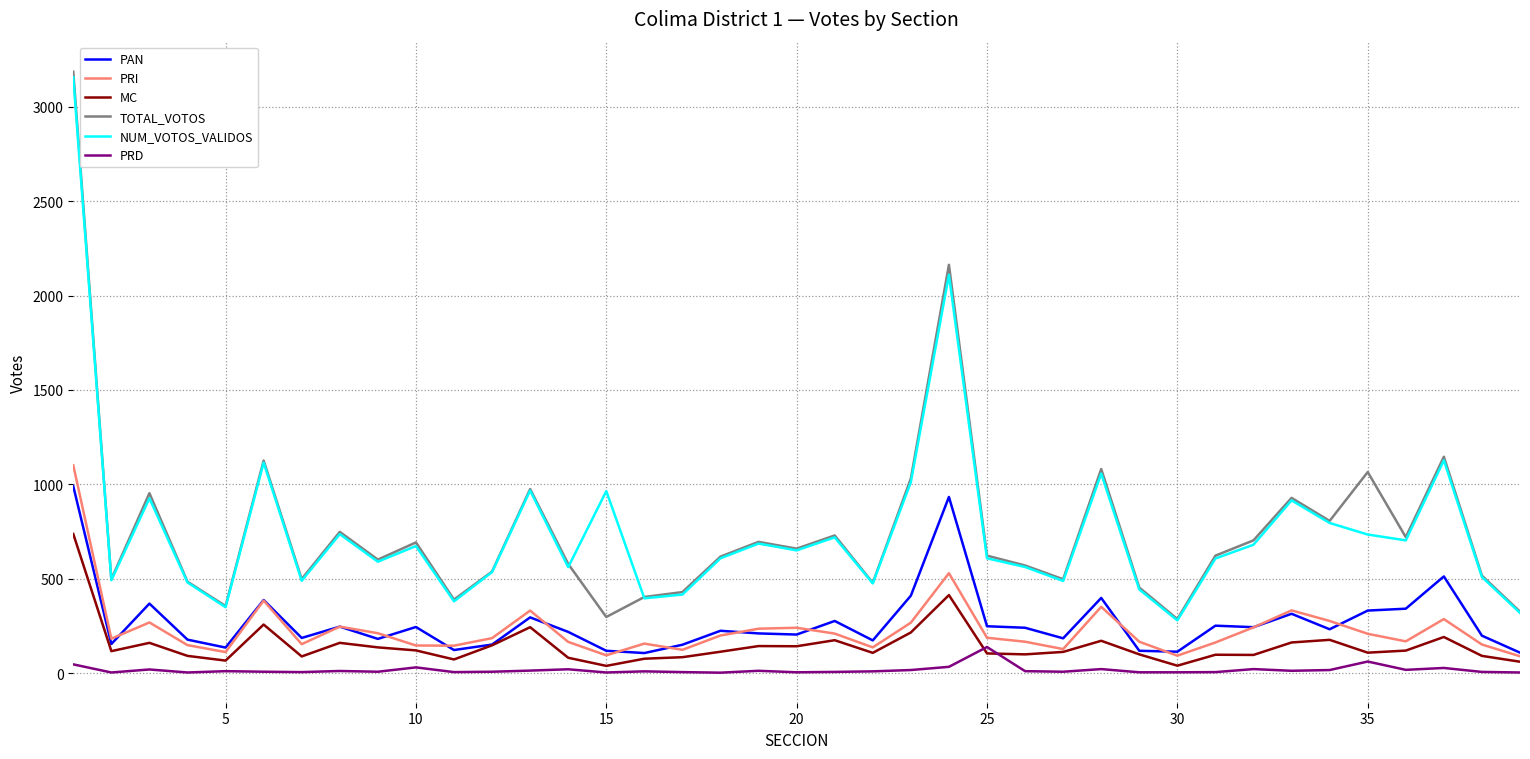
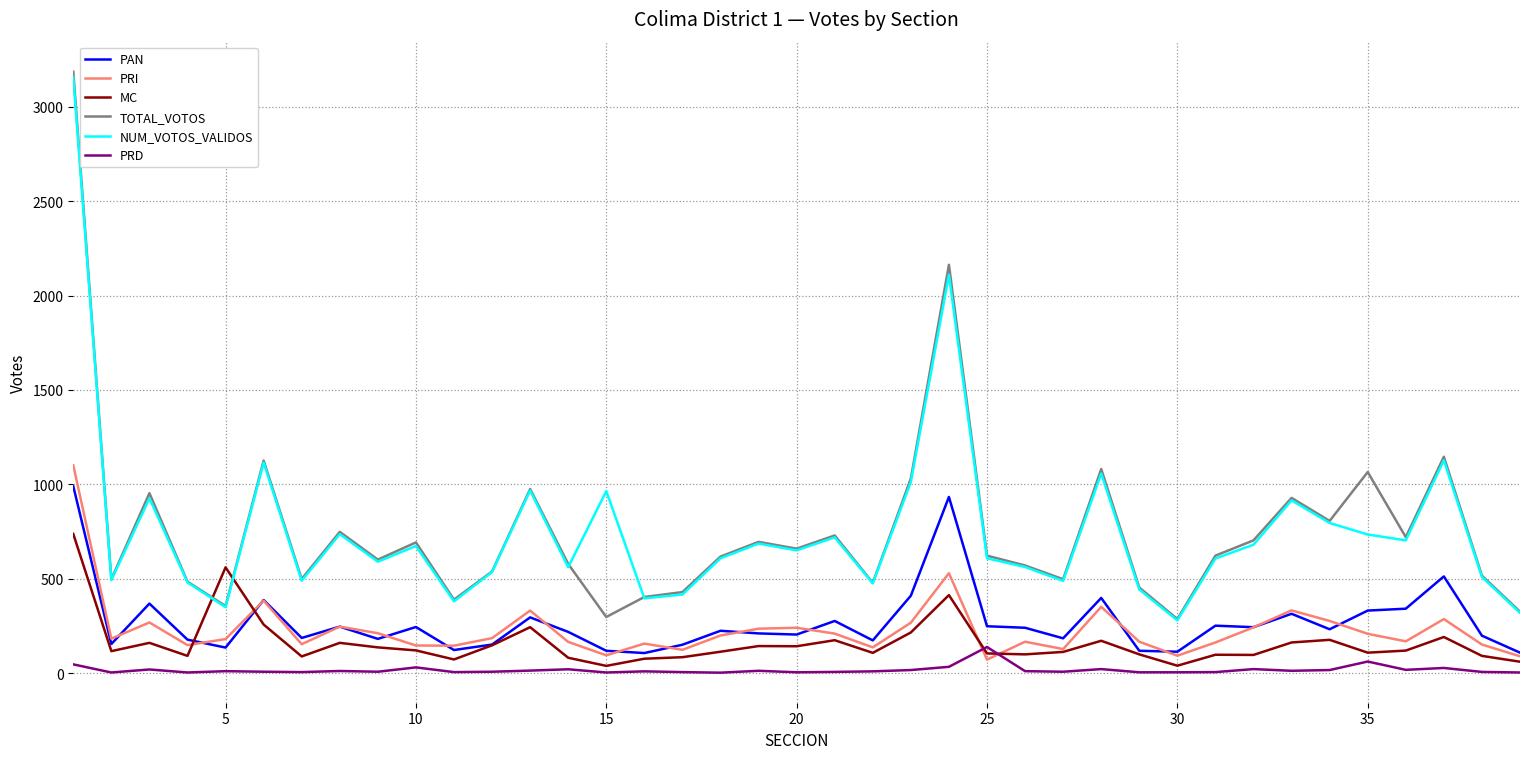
PRI, 5: 110 -> 180
MC, 5: 70 -> 560
PRI, 25: 190 -> 70
